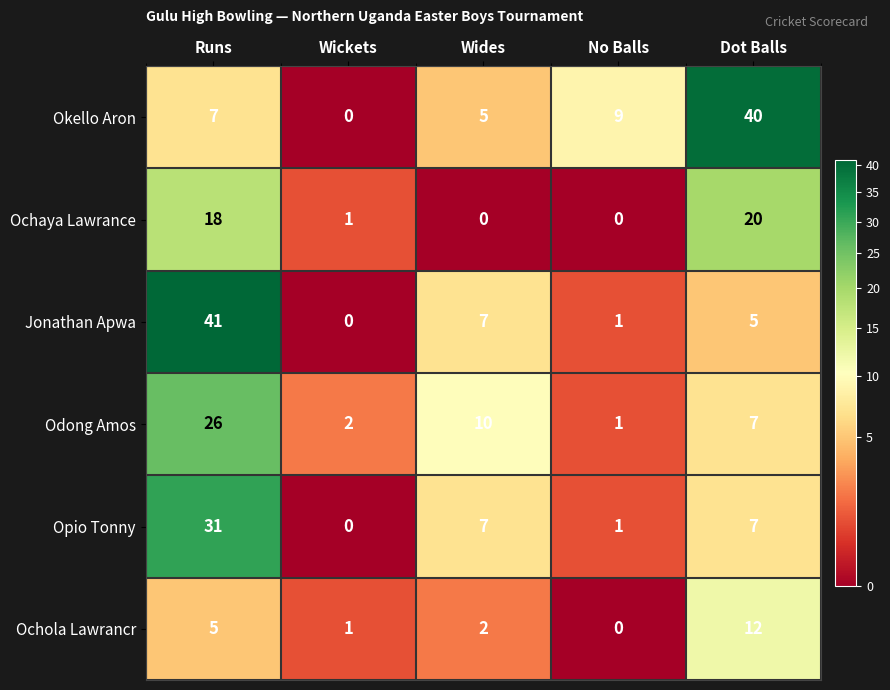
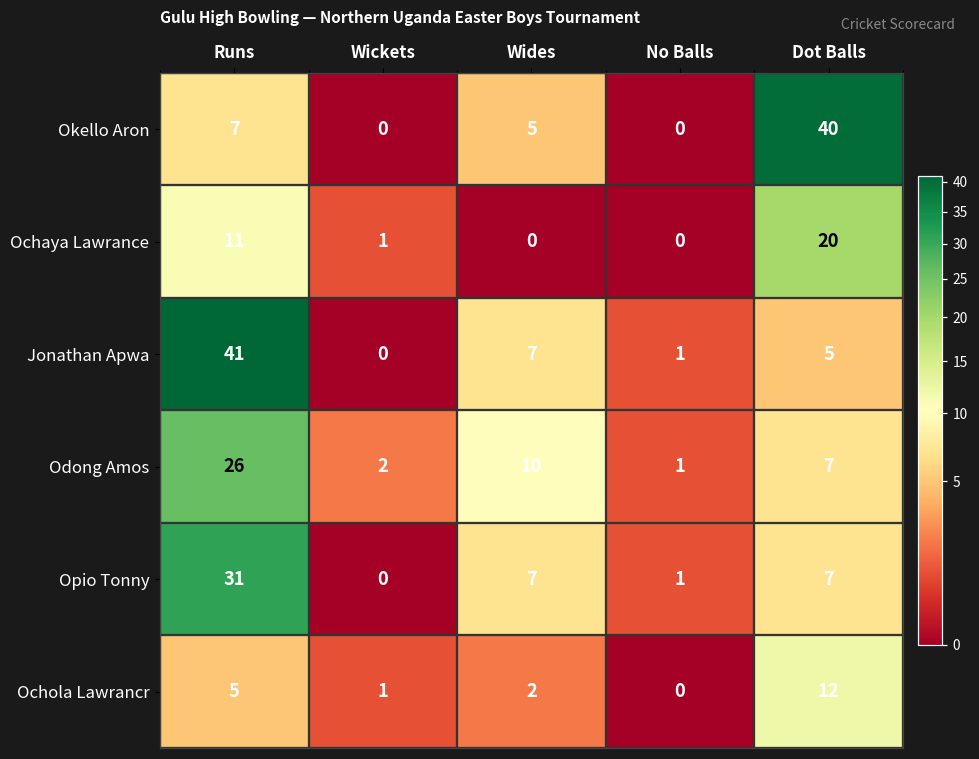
Okello Aron, No Balls: 9 -> 0
Ochaya Lawrance, Runs: 18 -> 11
